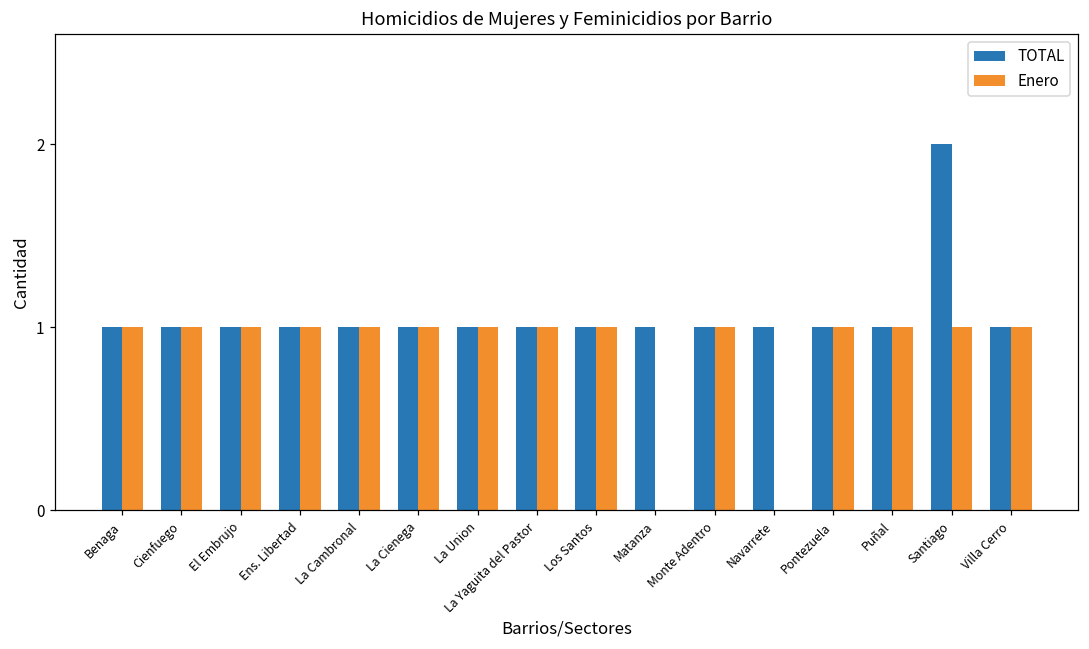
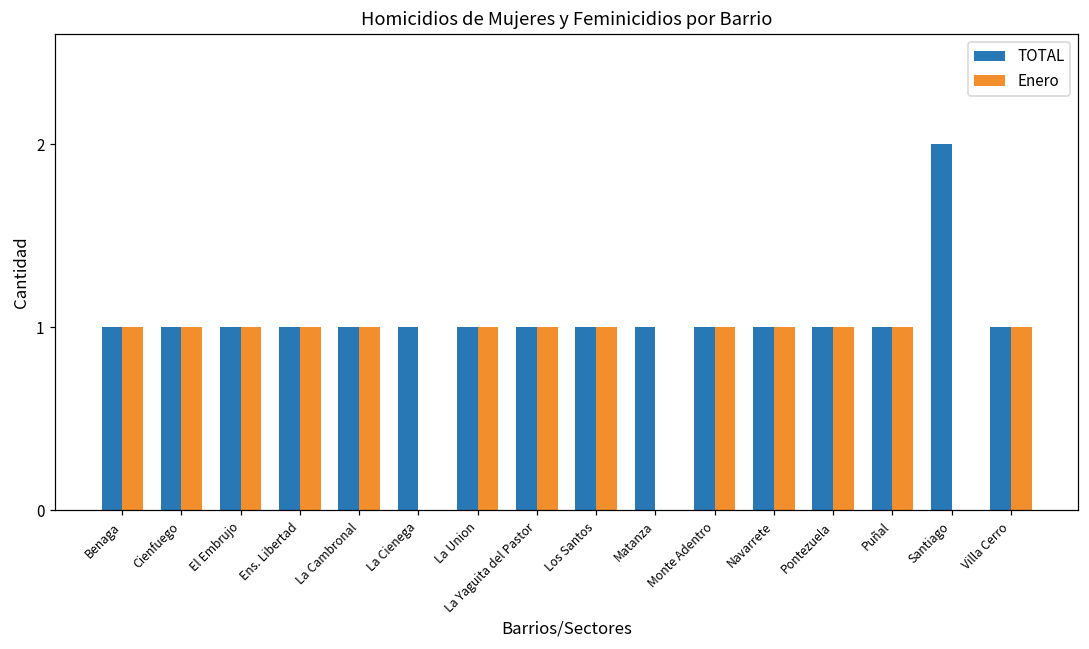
Enero, La Cienega: 1 -> 0
Enero, Navarrete: 0 -> 1
Enero, Santiago: 1 -> 0
